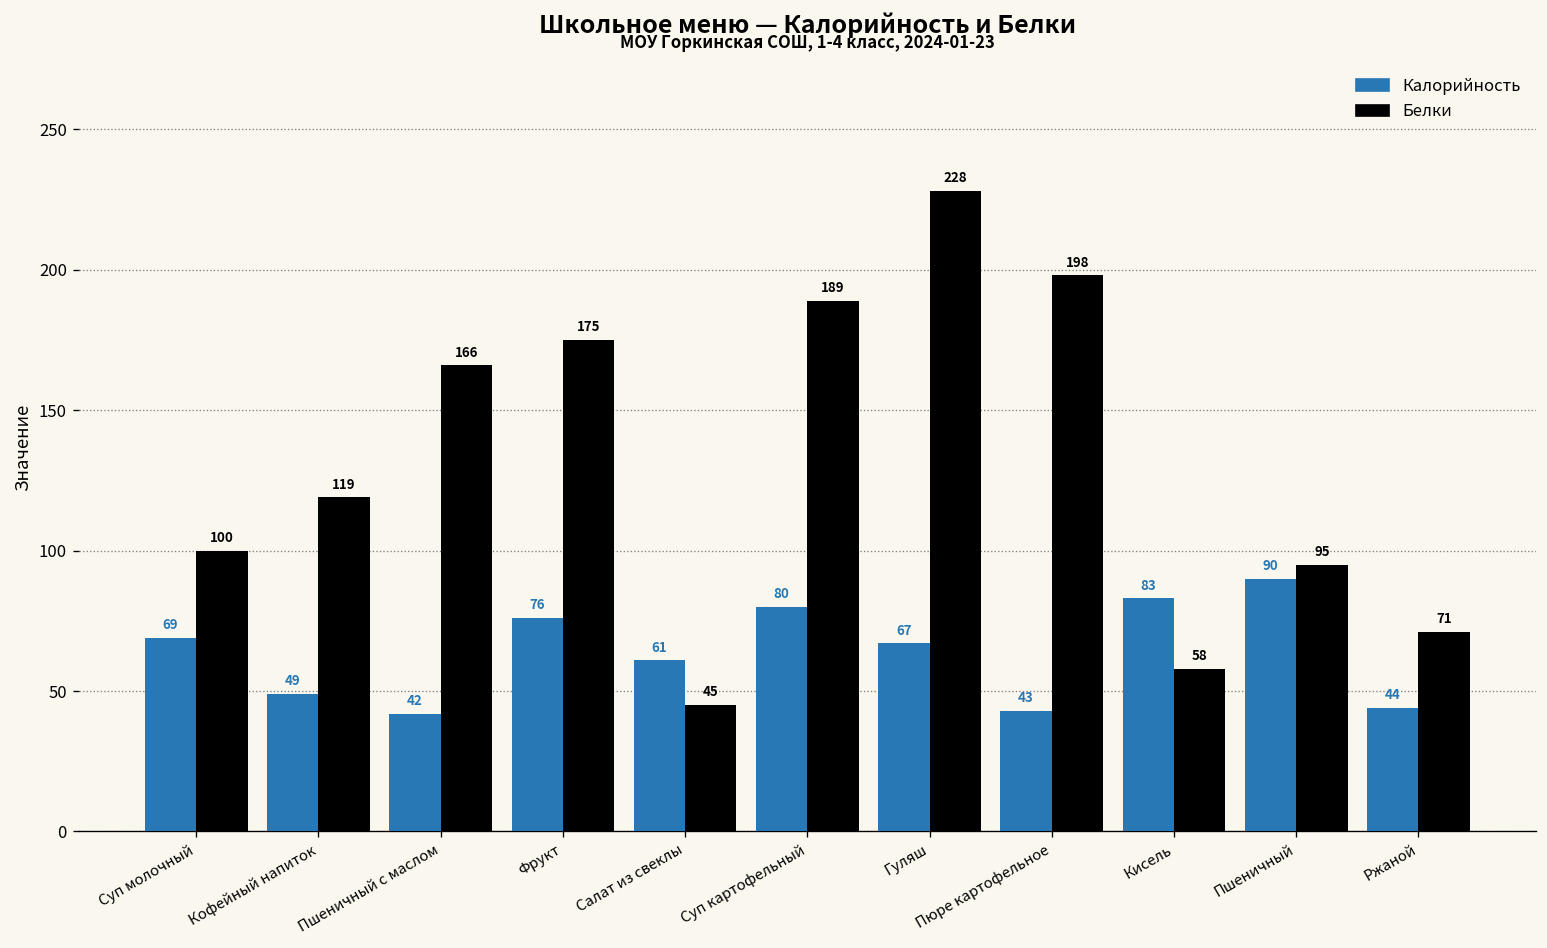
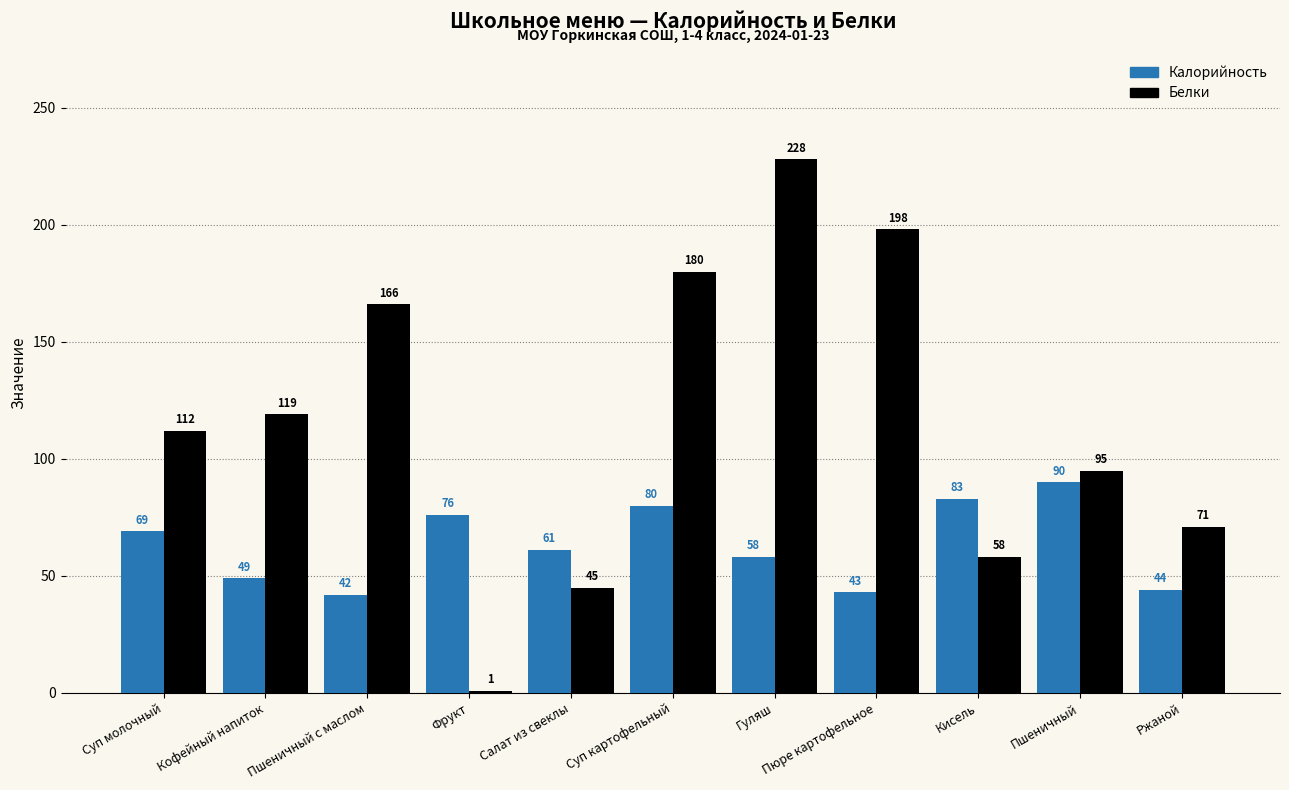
Белки, Суп молочный: 100 -> 112
Белки, Фрукт: 175 -> 1
Белки, Суп картофельный: 189 -> 180
Калорийность, Гуляш: 67 -> 58
